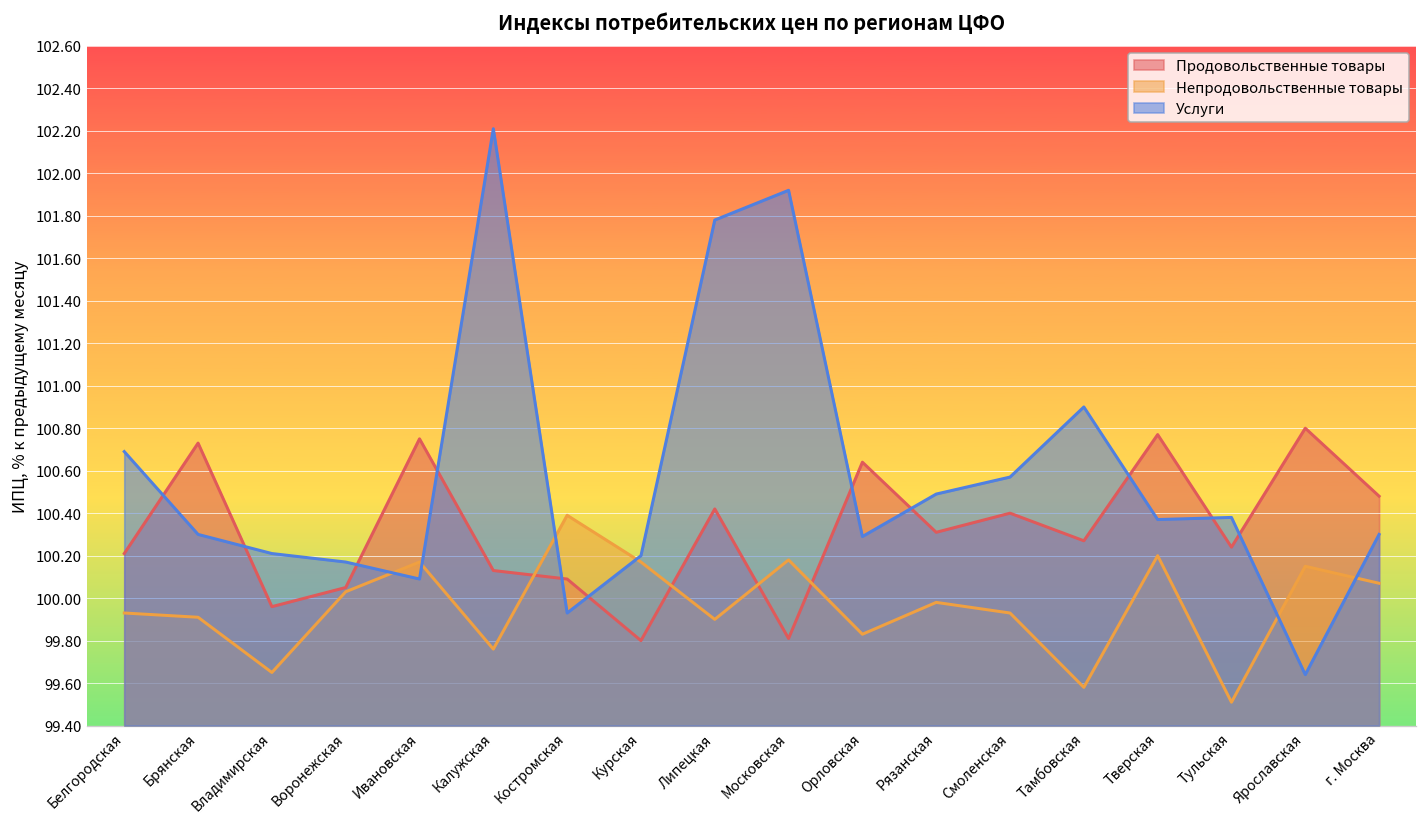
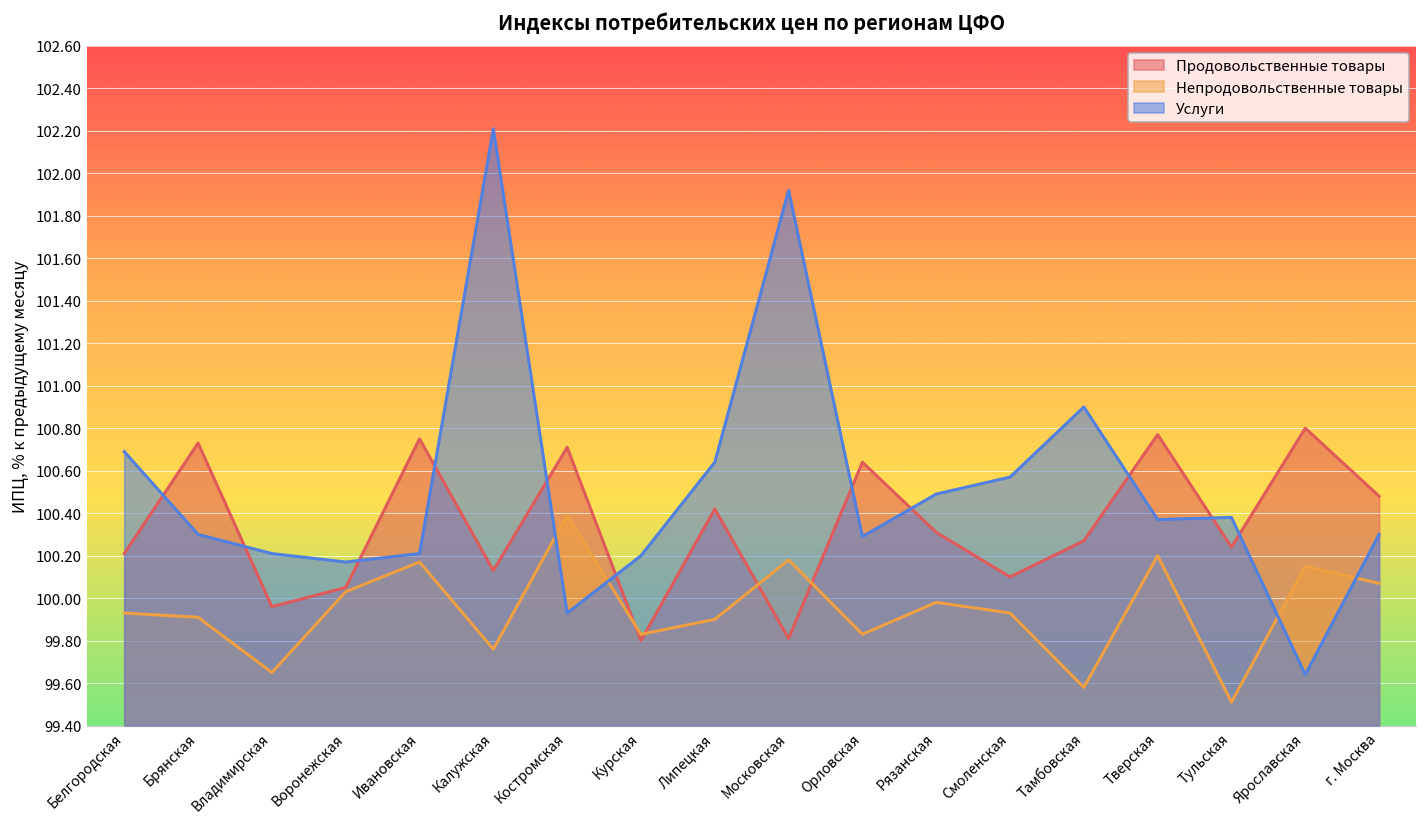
Услуги, Ивановская: 100.09 -> 100.21
Продовольственные товары, Костромская: 100.09 -> 100.71
Непродовольственные товары, Курская: 100.17 -> 99.83
Услуги, Липецкая: 101.78 -> 100.64
Продовольственные товары, Смоленская: 100.4 -> 100.1
